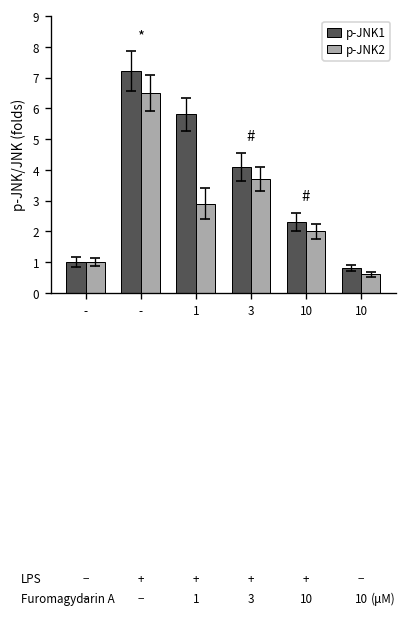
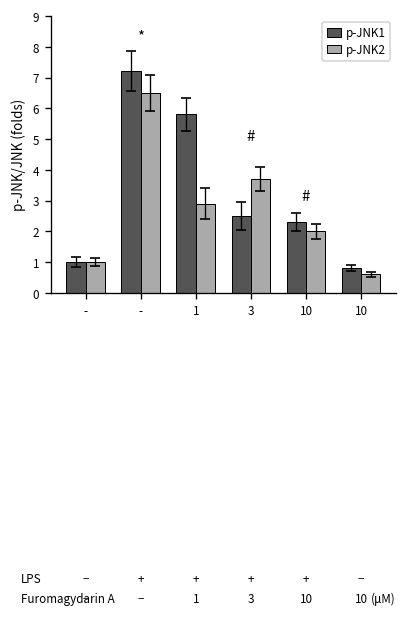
p-JNK1, 3: 4.1 -> 2.5
